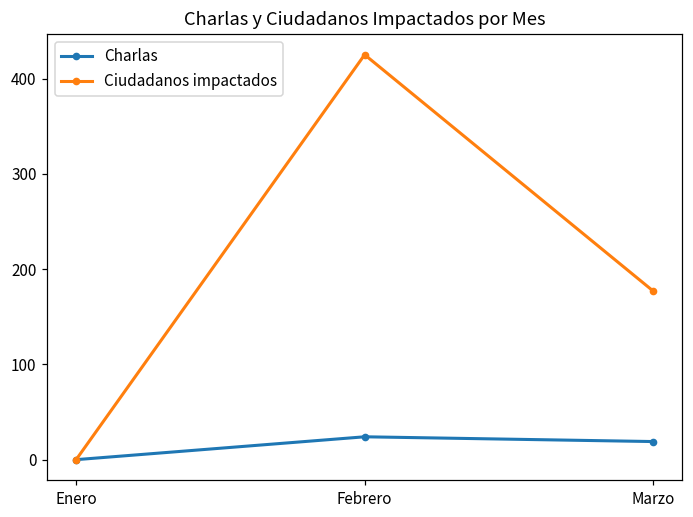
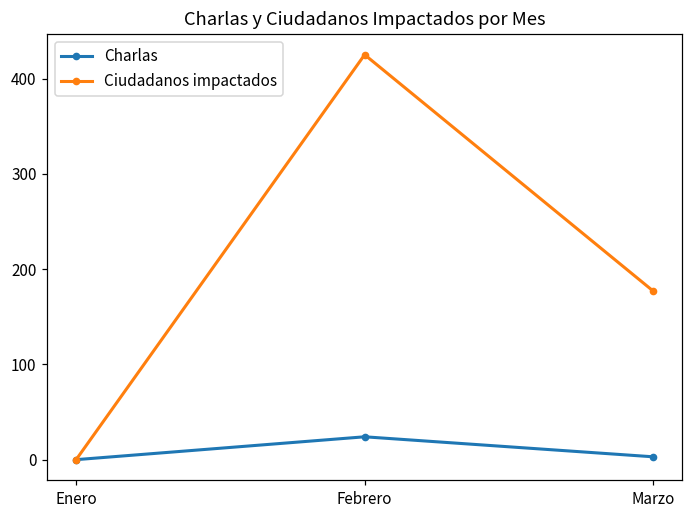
Charlas, Marzo: 20 -> 0
